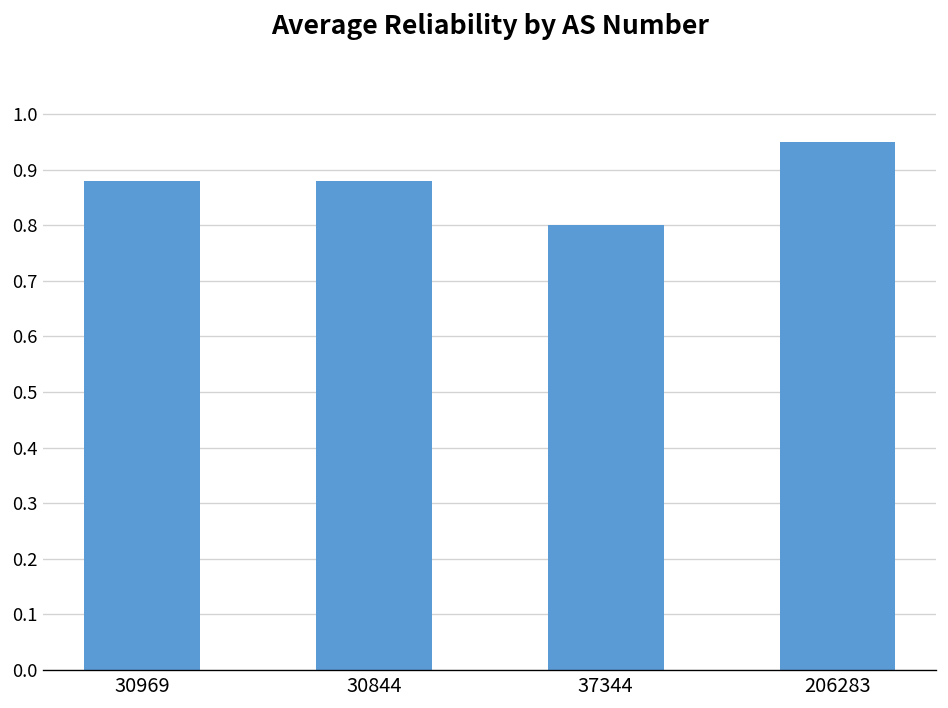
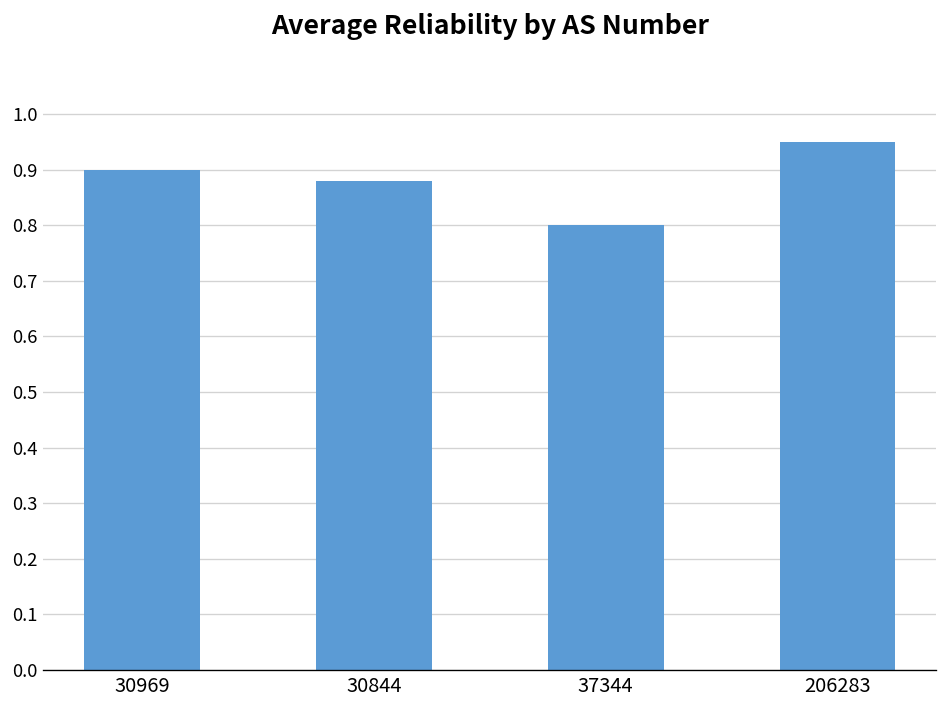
30969: 0.88 -> 0.90
